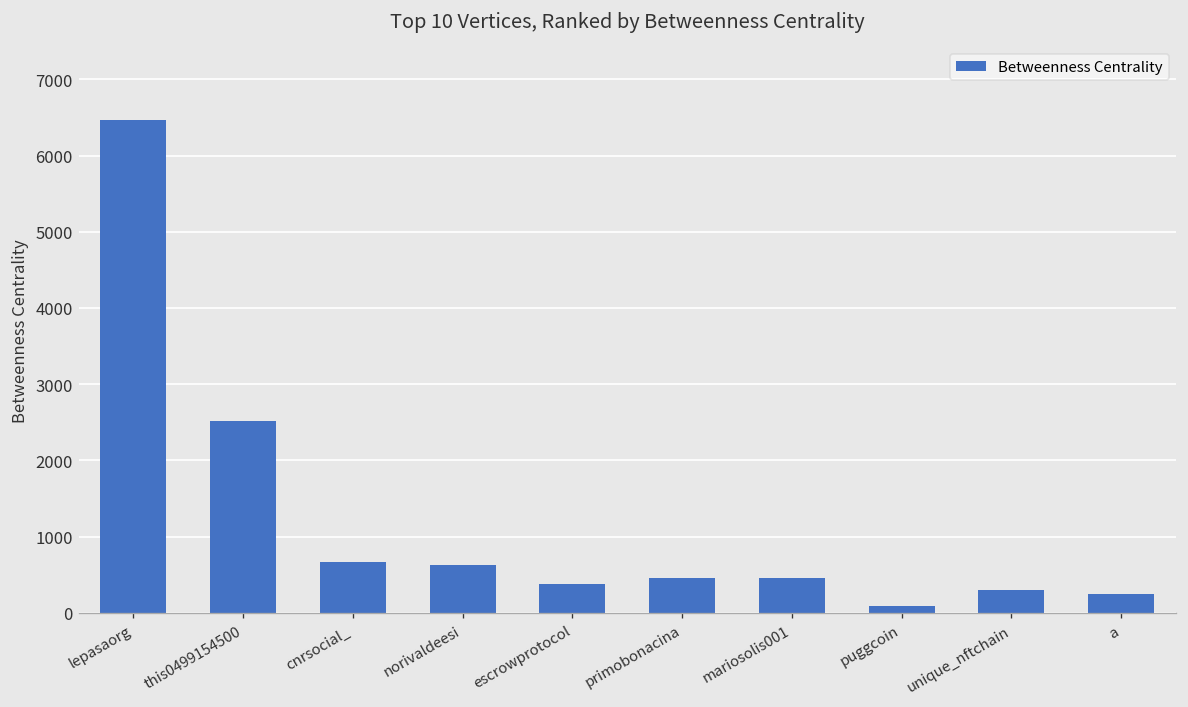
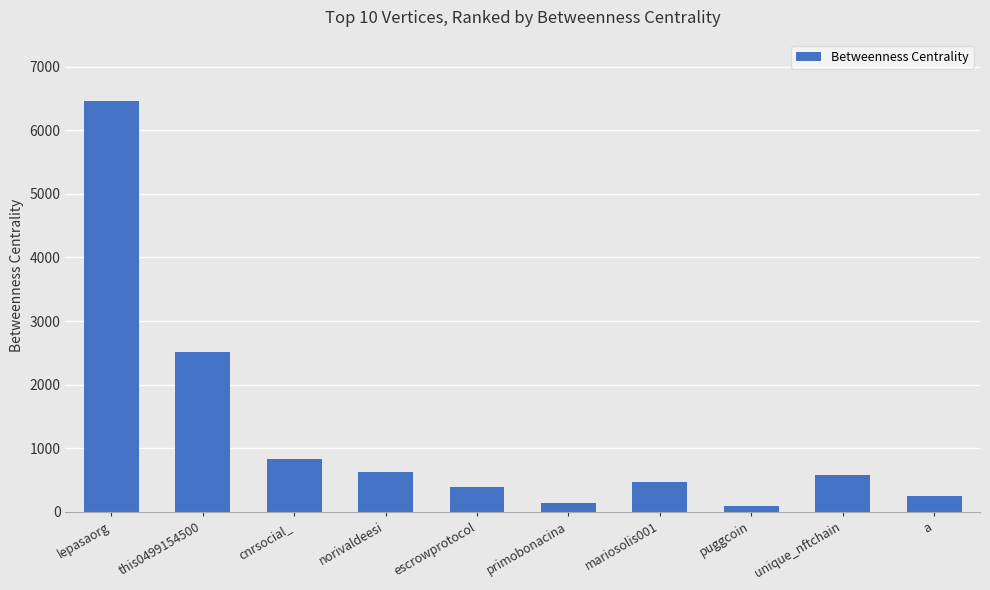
cnrsocial_: 700 -> 800
primobonacina: 500 -> 100
unique_nftchain: 300 -> 600
